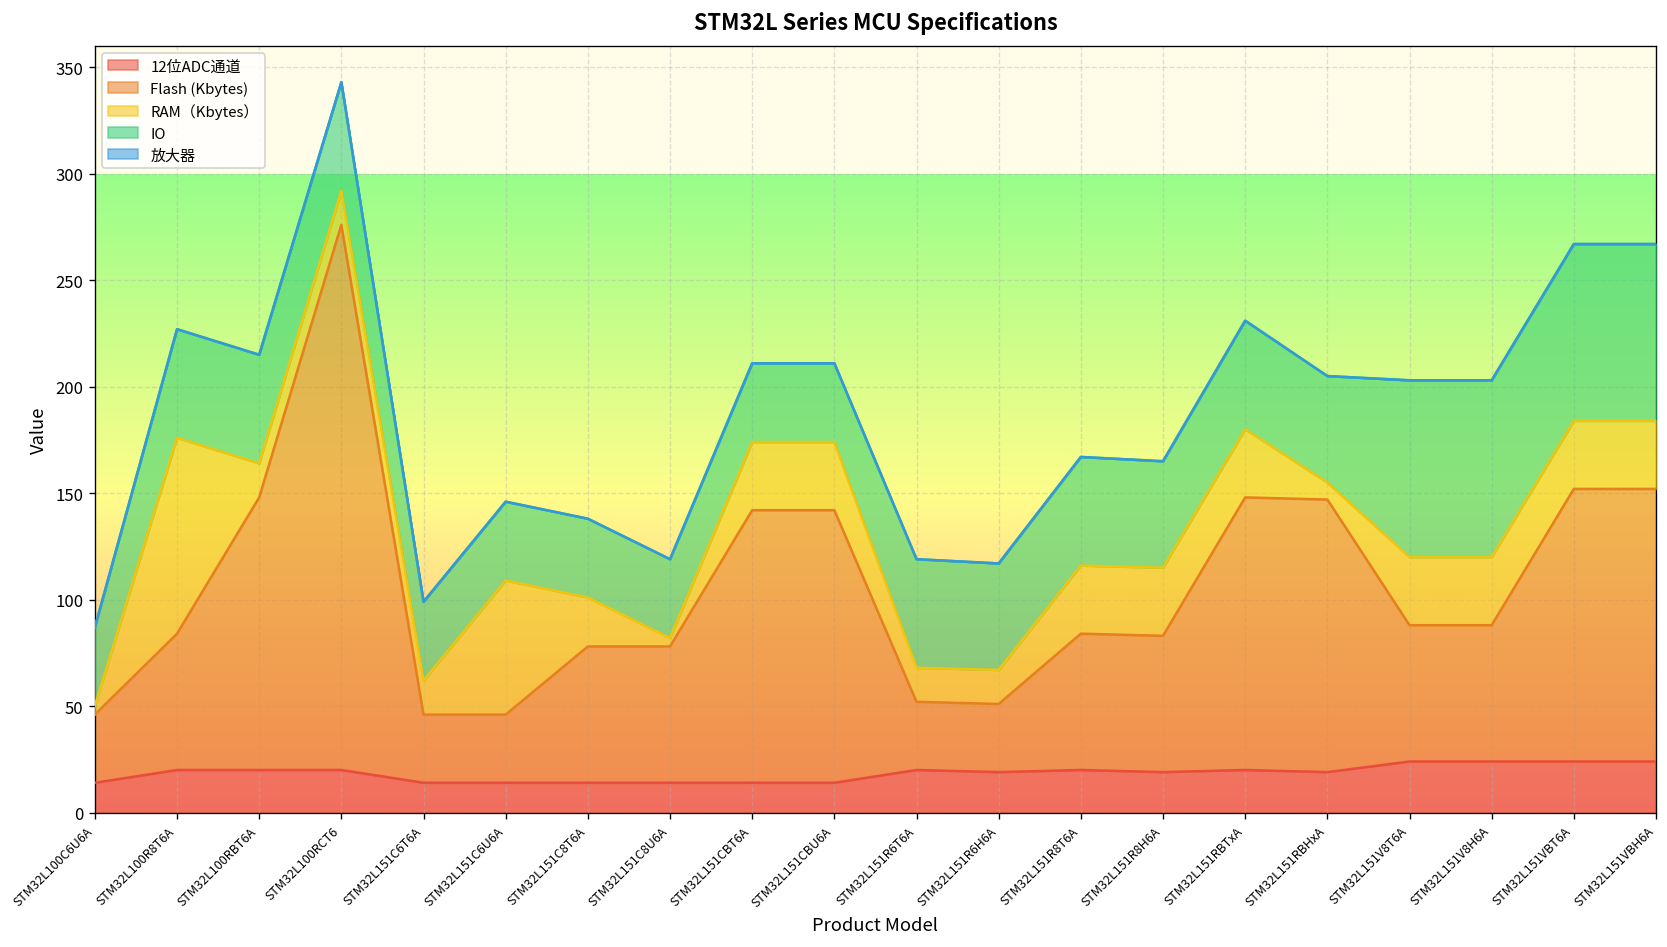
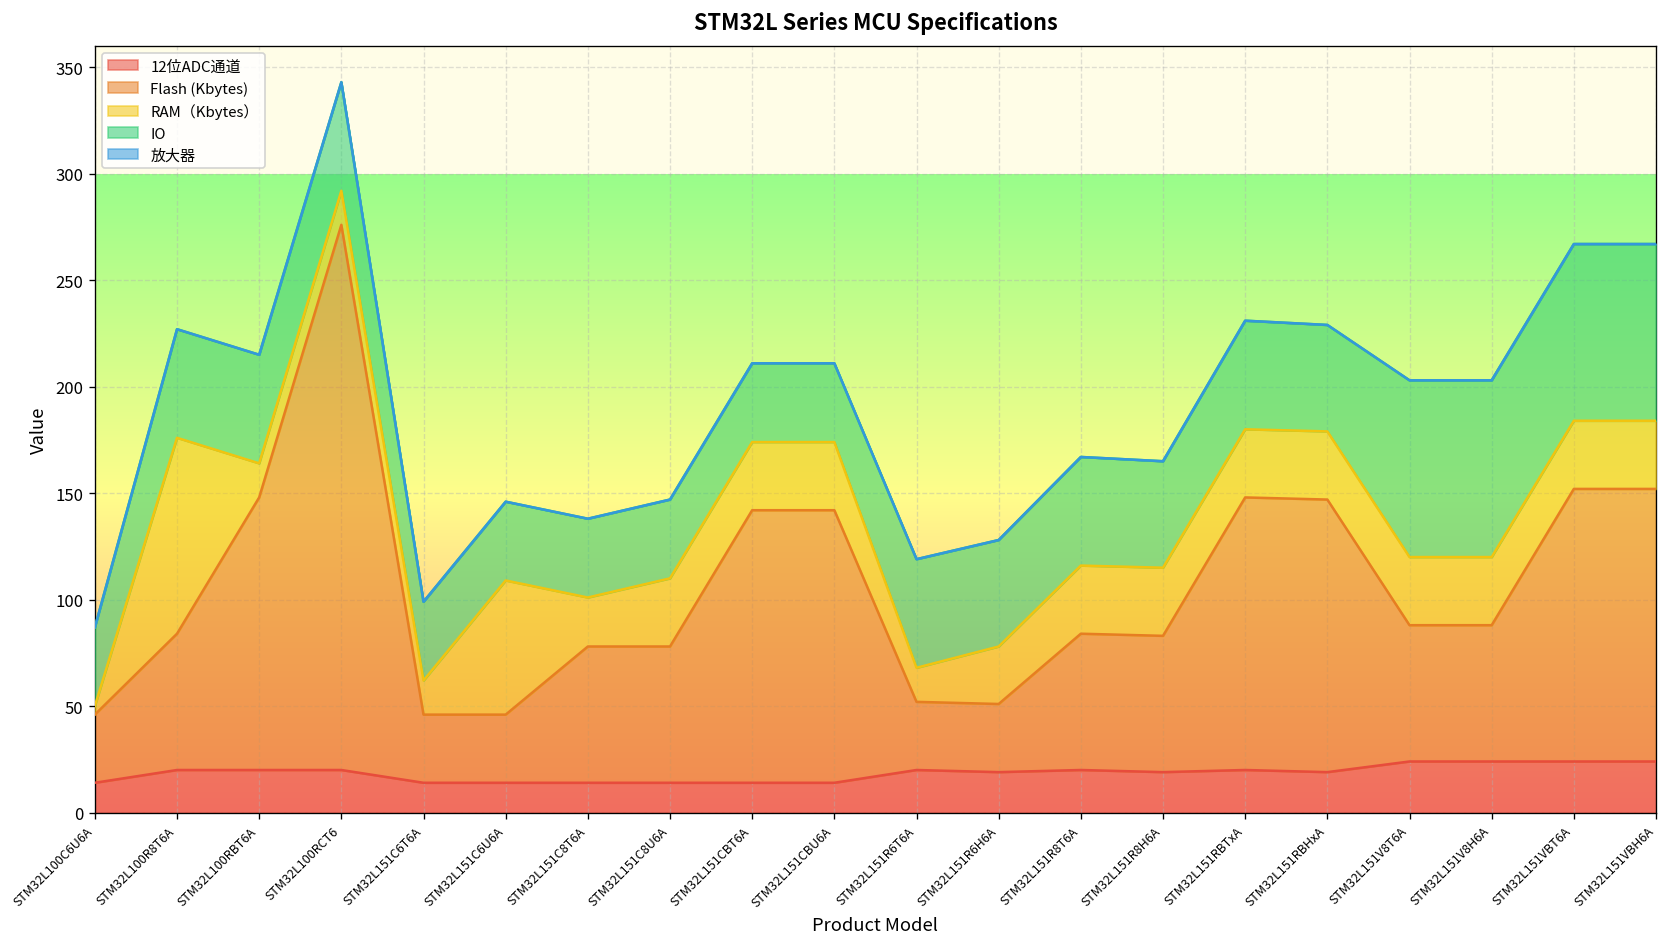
RAM（Kbytes）, STM32L151C8U6A: 4 -> 32
RAM（Kbytes）, STM32L151R6H6A: 16 -> 27
RAM（Kbytes）, STM32L151RBHxA: 8 -> 32
